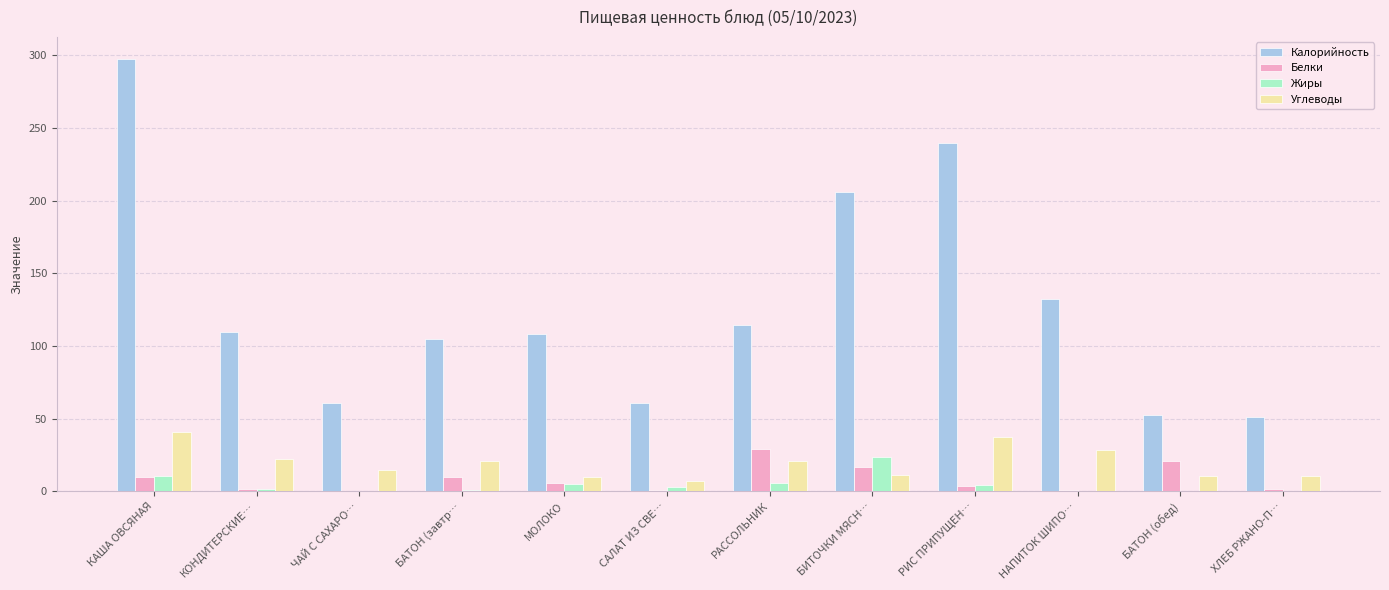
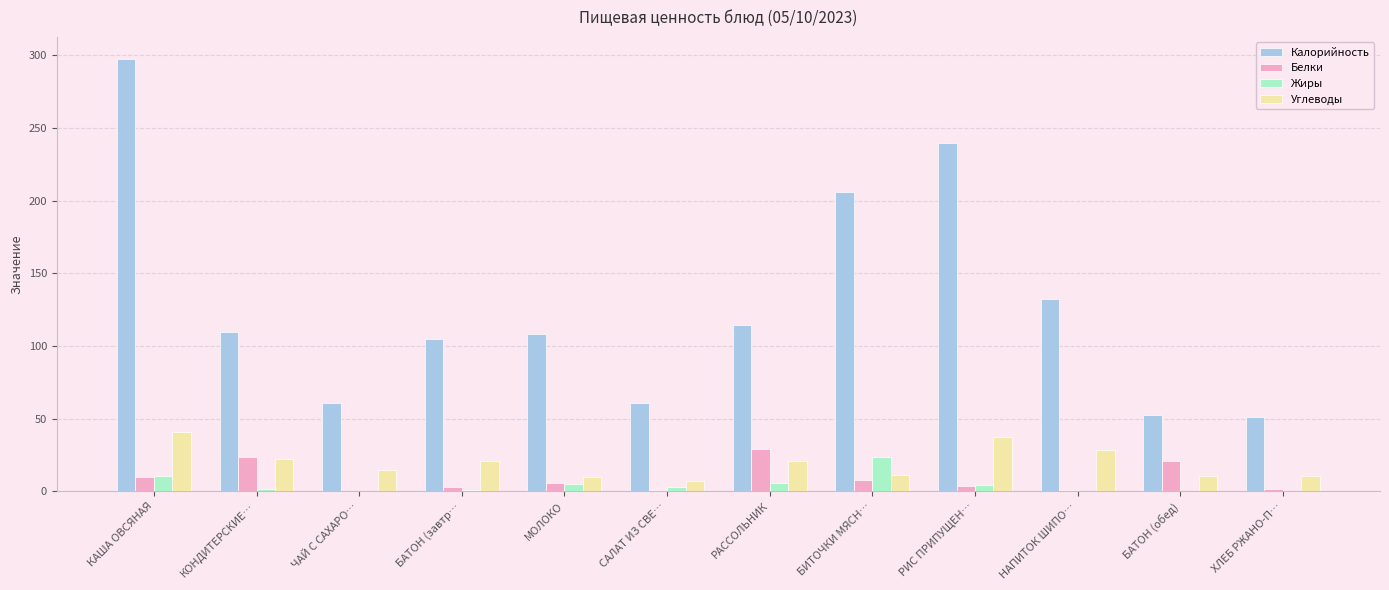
Белки, КОНДИТЕРСКИЕ…: 2 -> 24
Белки, БАТОН (завтр…: 10 -> 3
Белки, БИТОЧКИ МЯСН…: 17 -> 8
